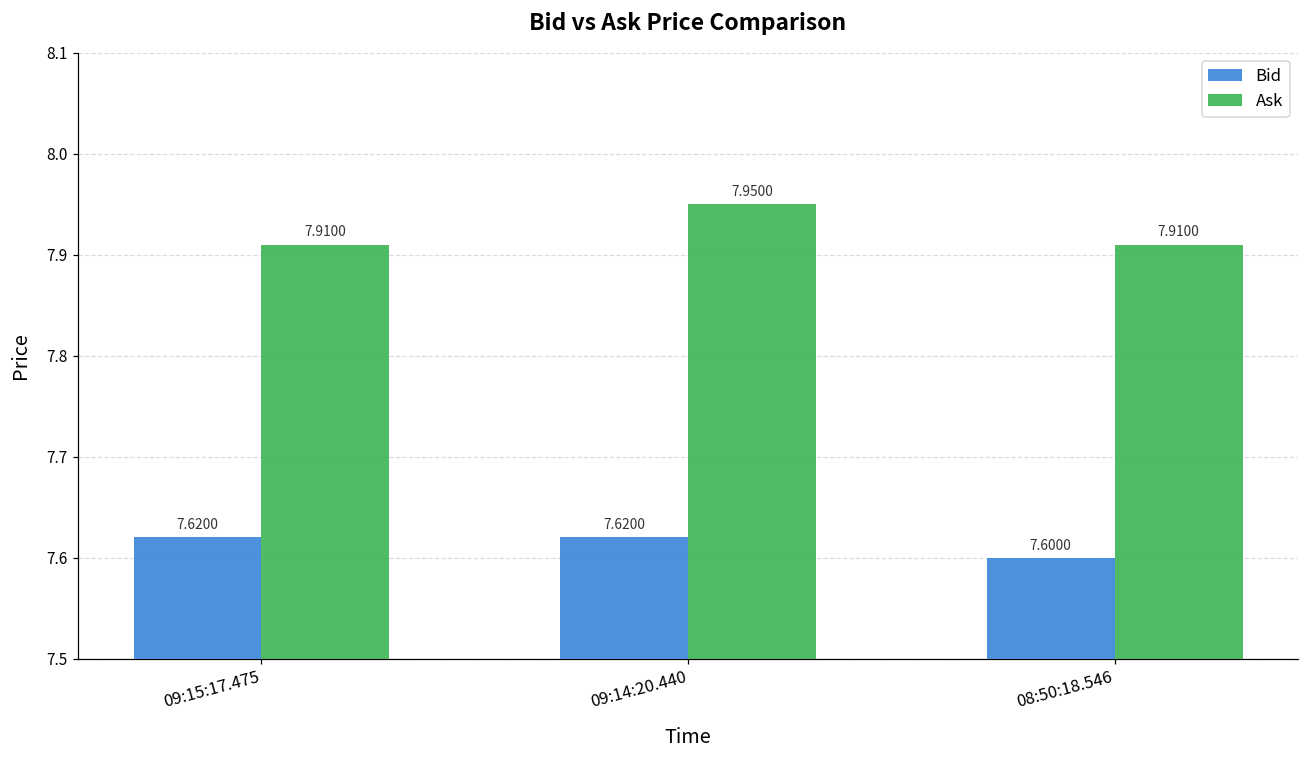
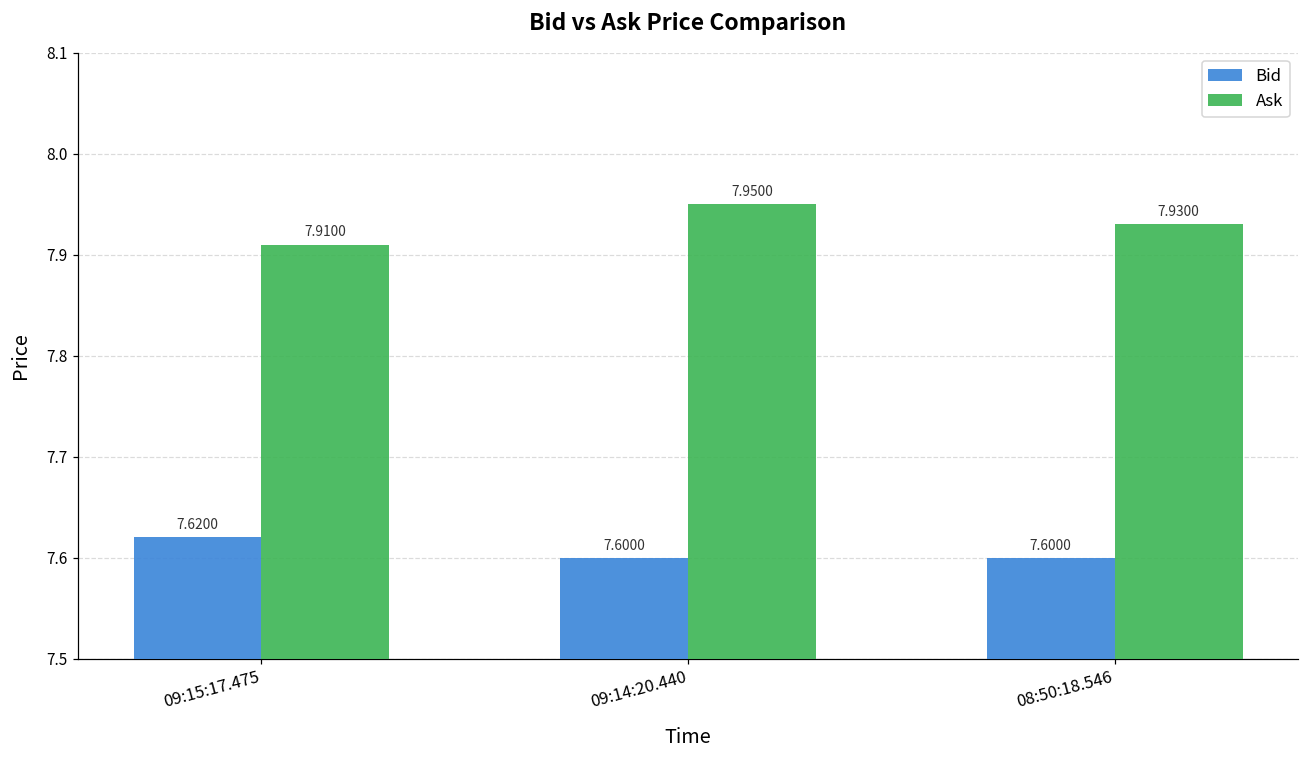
Bid, 09:14:20.440: 7.6200 -> 7.6000
Ask, 08:50:18.546: 7.9100 -> 7.9300
